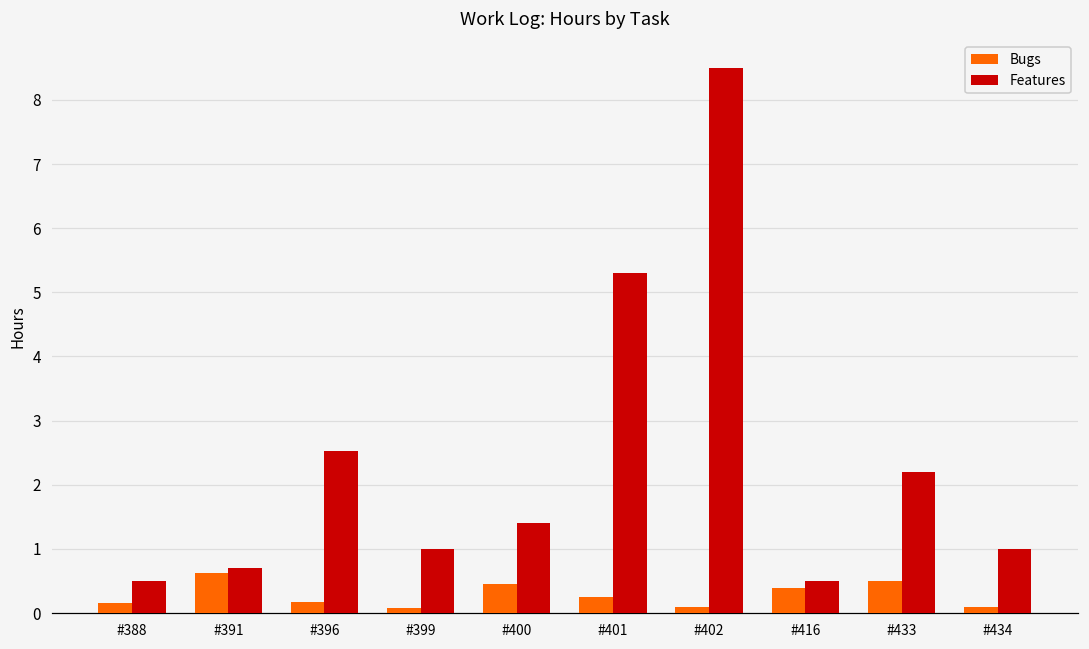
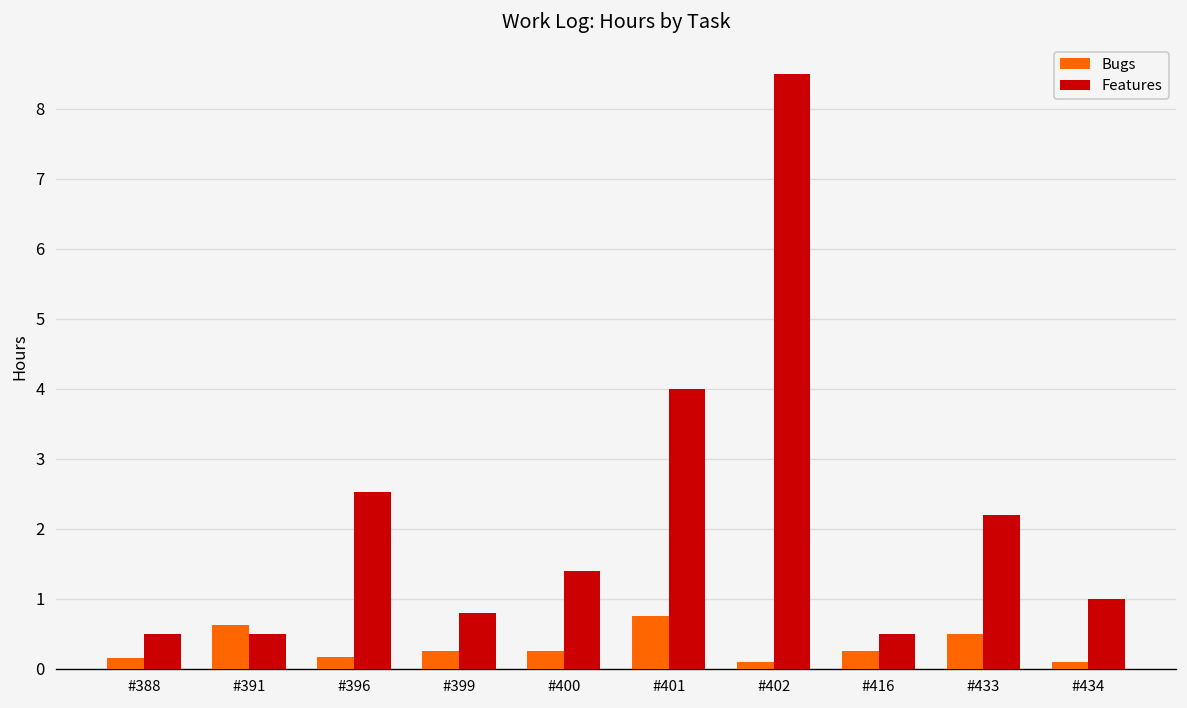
Features, #391: 0.7 -> 0.5
Bugs, #399: 0.1 -> 0.3
Features, #399: 1.0 -> 0.8
Bugs, #400: 0.5 -> 0.3
Bugs, #401: 0.3 -> 0.8
Features, #401: 5.3 -> 4.0
Bugs, #416: 0.4 -> 0.3
